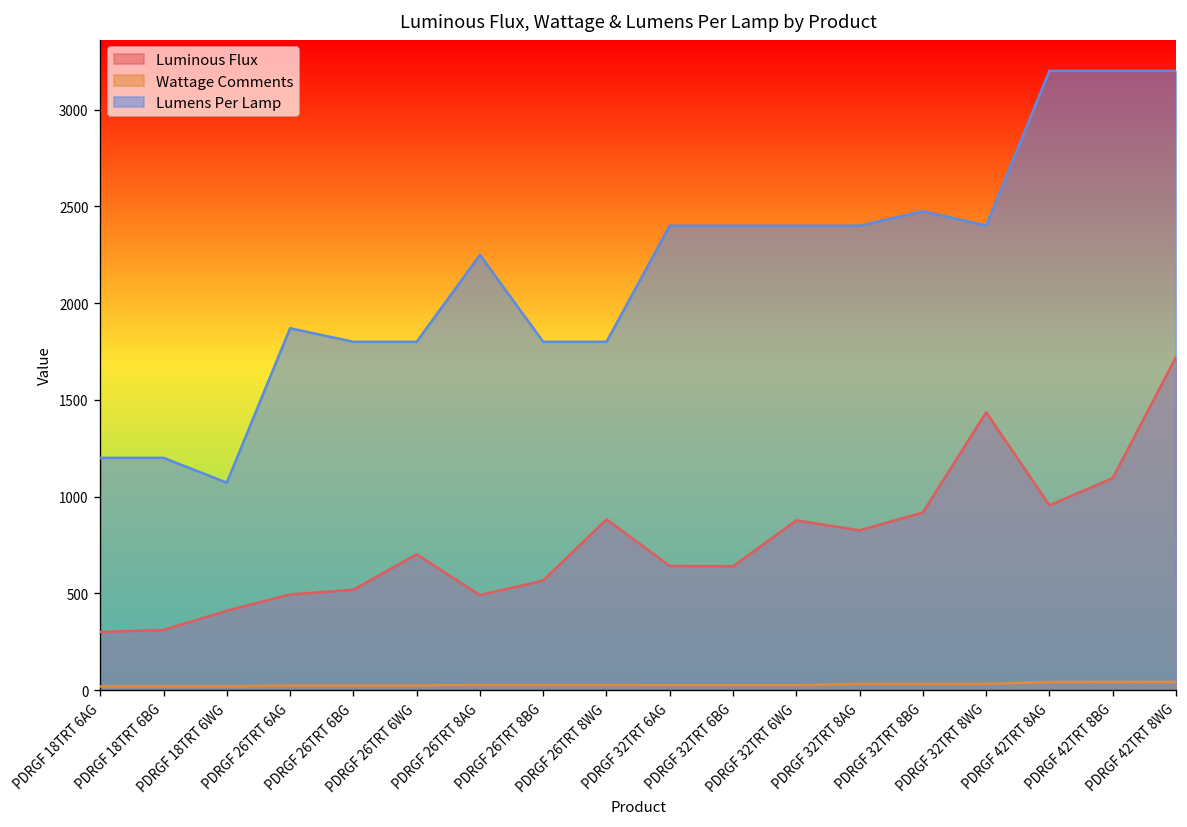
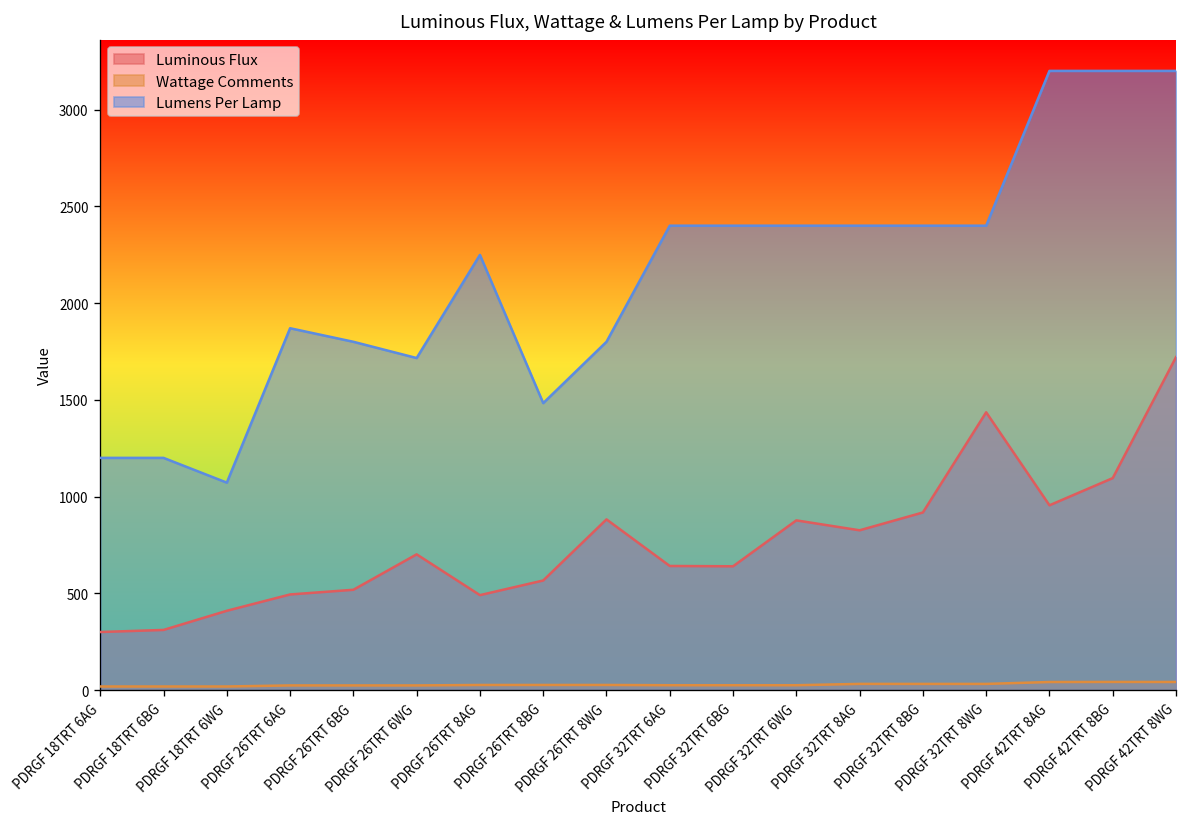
Lumens Per Lamp, PDRGF 26TRT 6WG: 1800 -> 1720
Lumens Per Lamp, PDRGF 26TRT 8BG: 1800 -> 1480
Lumens Per Lamp, PDRGF 32TRT 8BG: 2480 -> 2400
